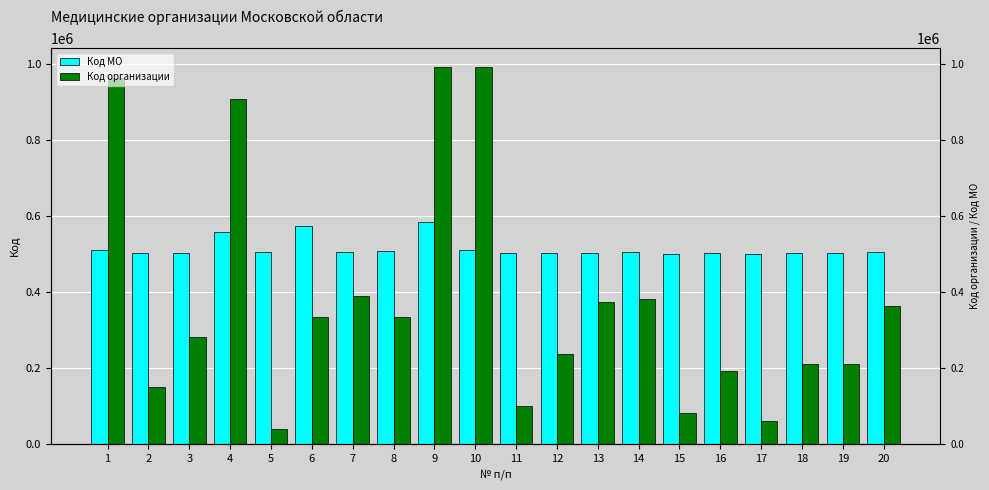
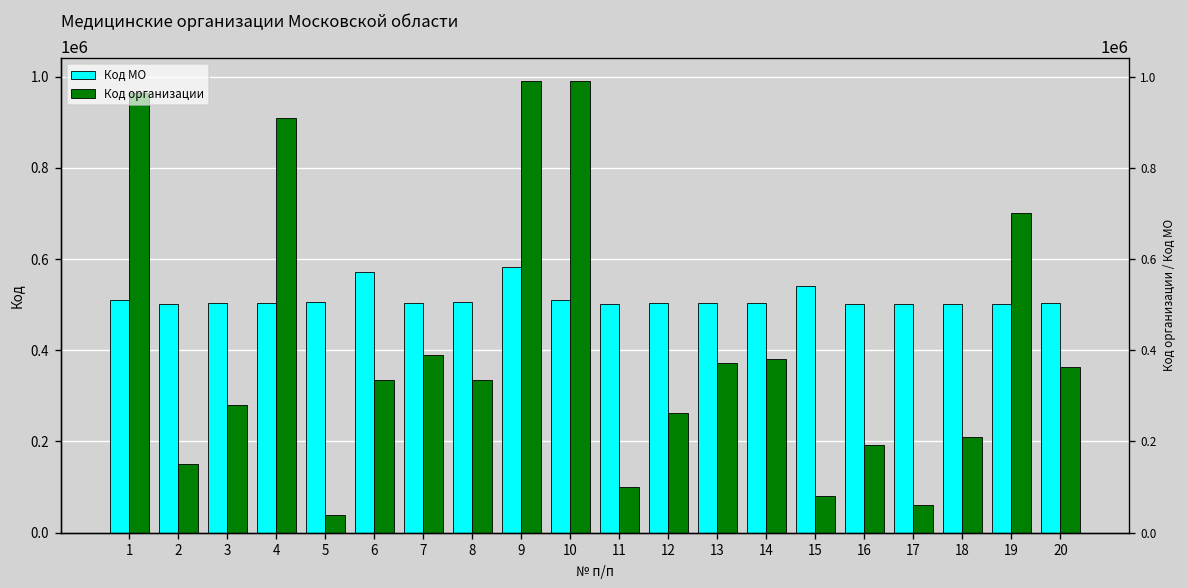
Код МО, 4: 560000 -> 500000
Код организации, 12: 240000 -> 260000
Код МО, 15: 500000 -> 540000
Код организации, 19: 210000 -> 700000
